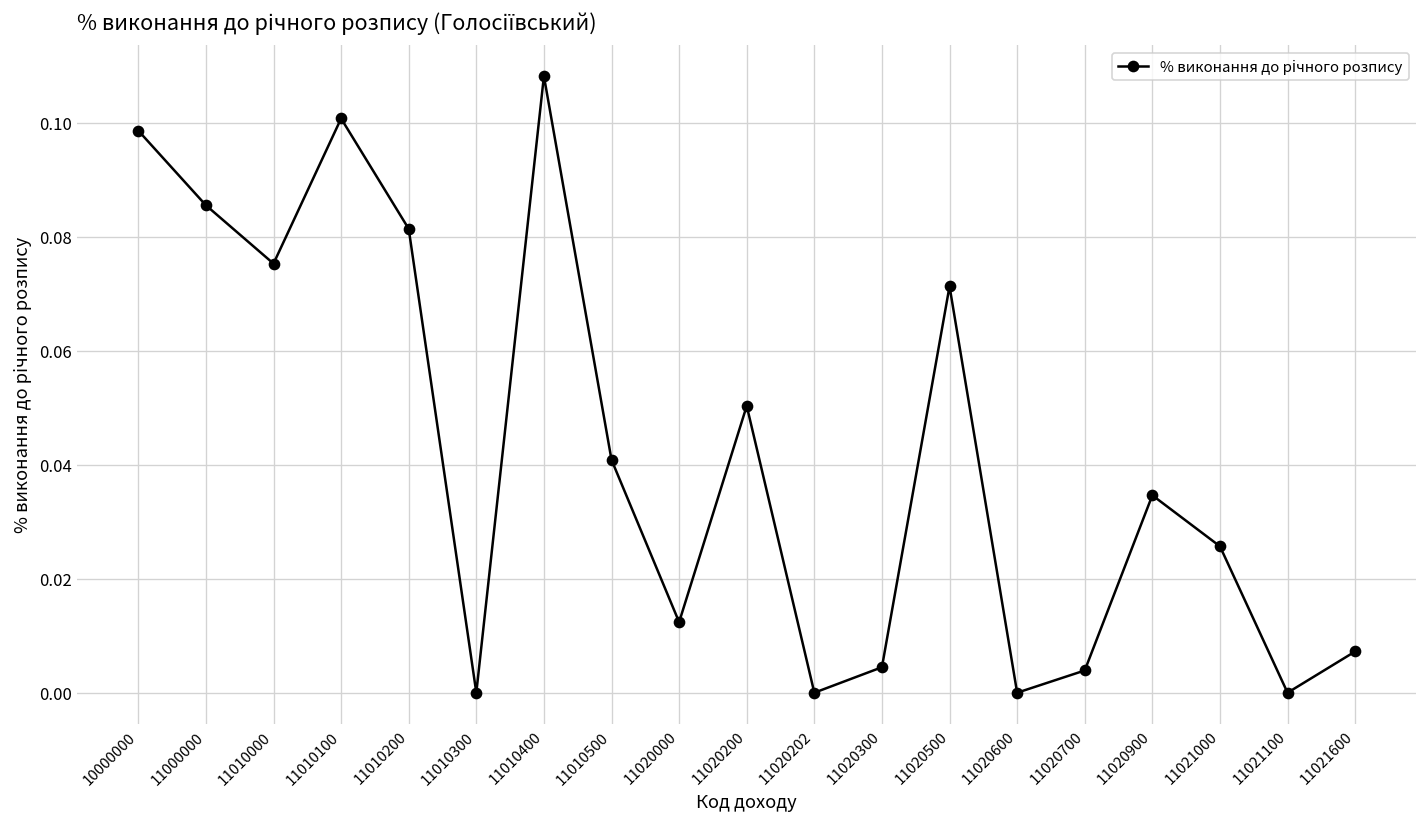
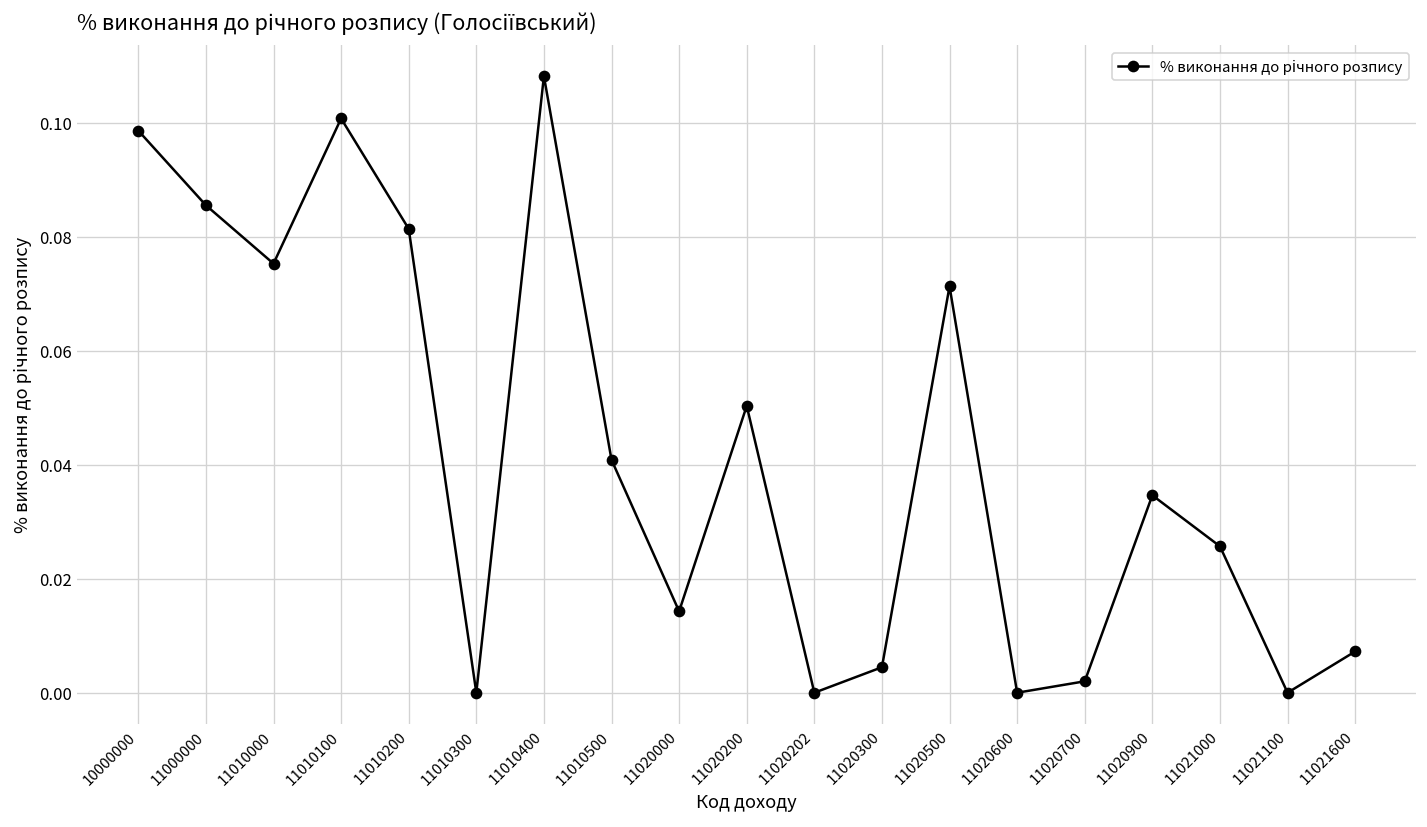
11020000: 0.012 -> 0.014
11020700: 0.004 -> 0.002
